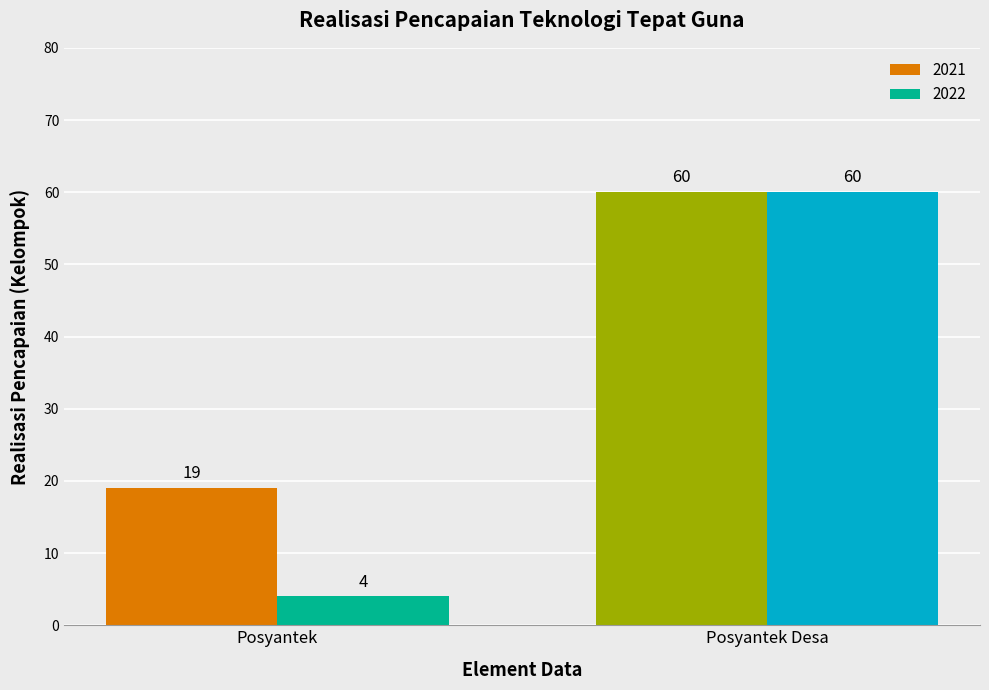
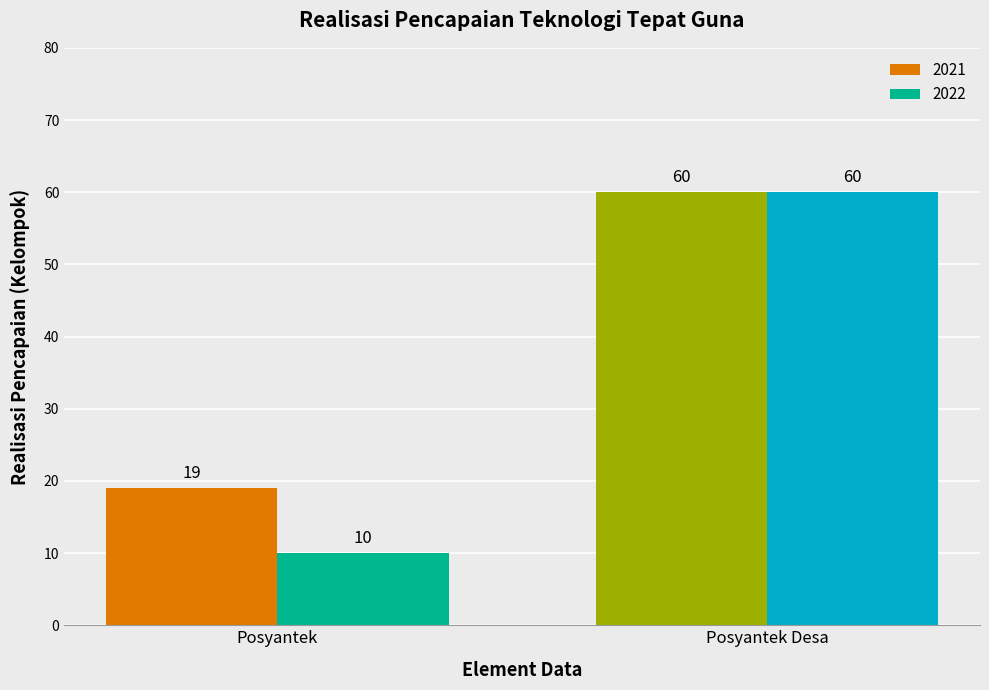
2022, Posyantek: 4 -> 10
